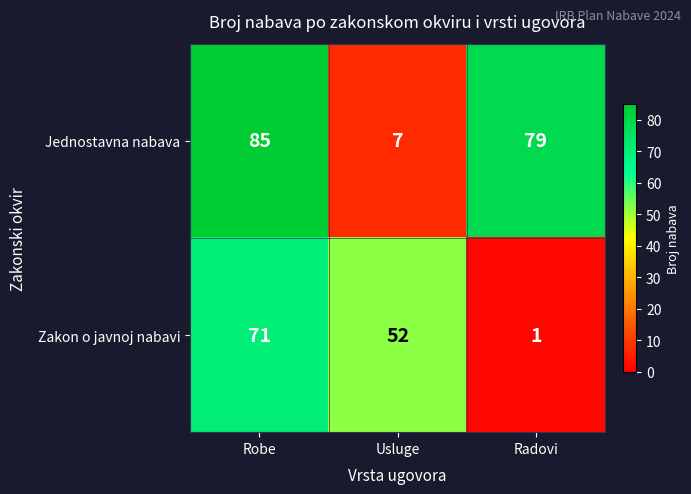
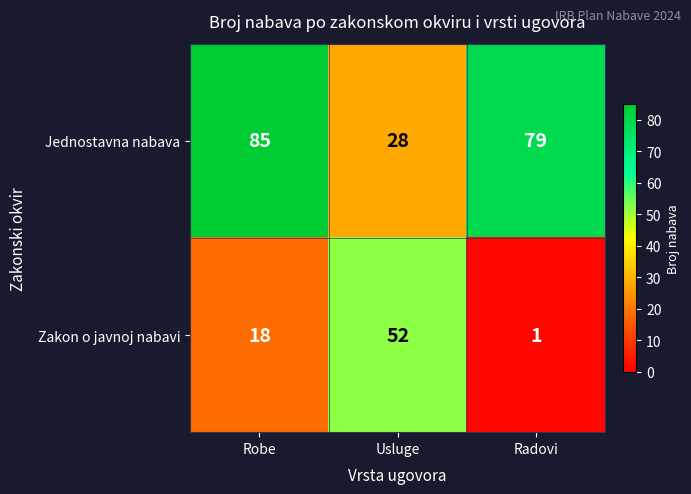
Jednostavna nabava, Usluge: 7 -> 28
Zakon o javnoj nabavi, Robe: 71 -> 18
